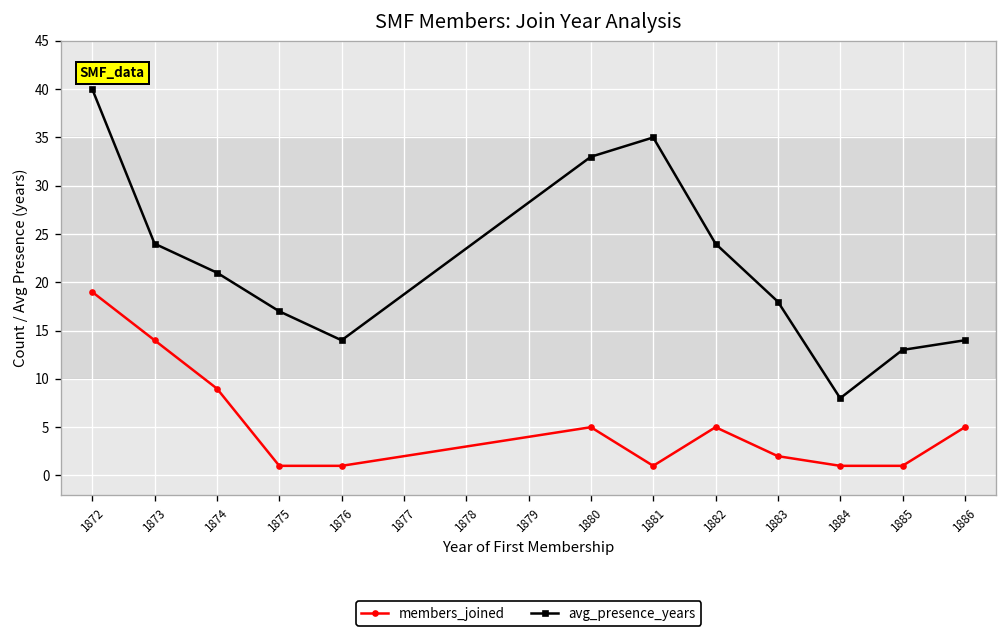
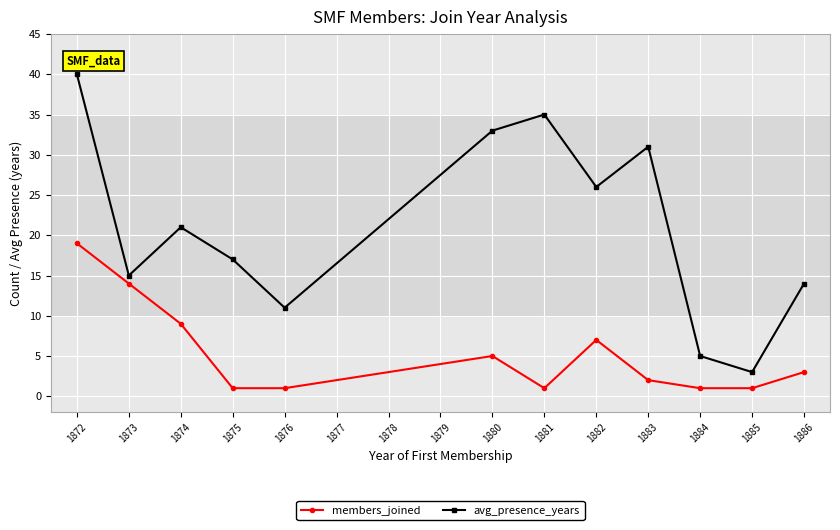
avg_presence_years, 1873: 24 -> 15
avg_presence_years, 1876: 14 -> 11
members_joined, 1882: 5 -> 7
avg_presence_years, 1882: 24 -> 26
avg_presence_years, 1883: 18 -> 31
avg_presence_years, 1884: 8 -> 5
avg_presence_years, 1885: 13 -> 3
members_joined, 1886: 5 -> 3
